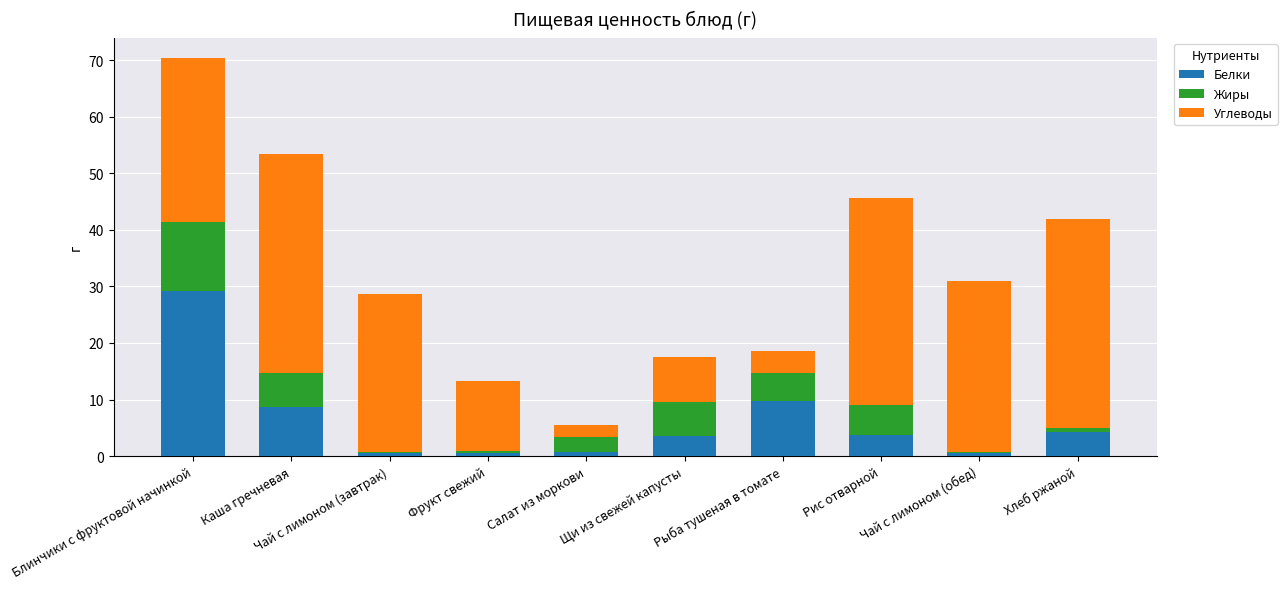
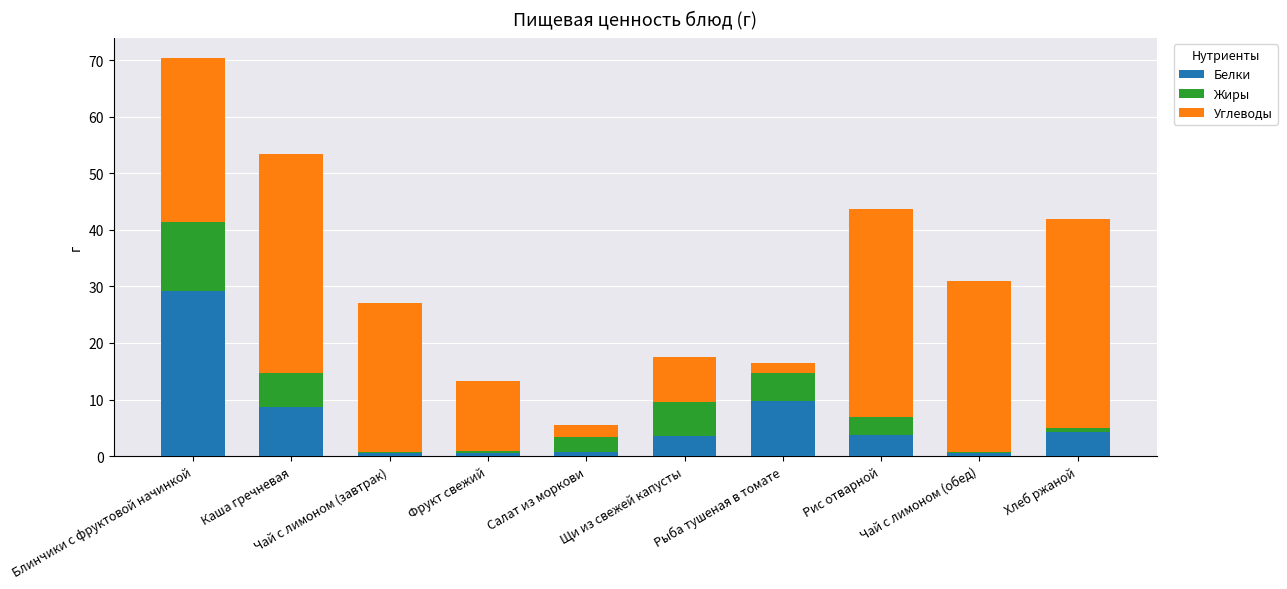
Углеводы, Чай с лимоном (завтрак): 28 -> 26
Углеводы, Рыба тушеная в томате: 4 -> 2
Жиры, Рис отварной: 5 -> 3
